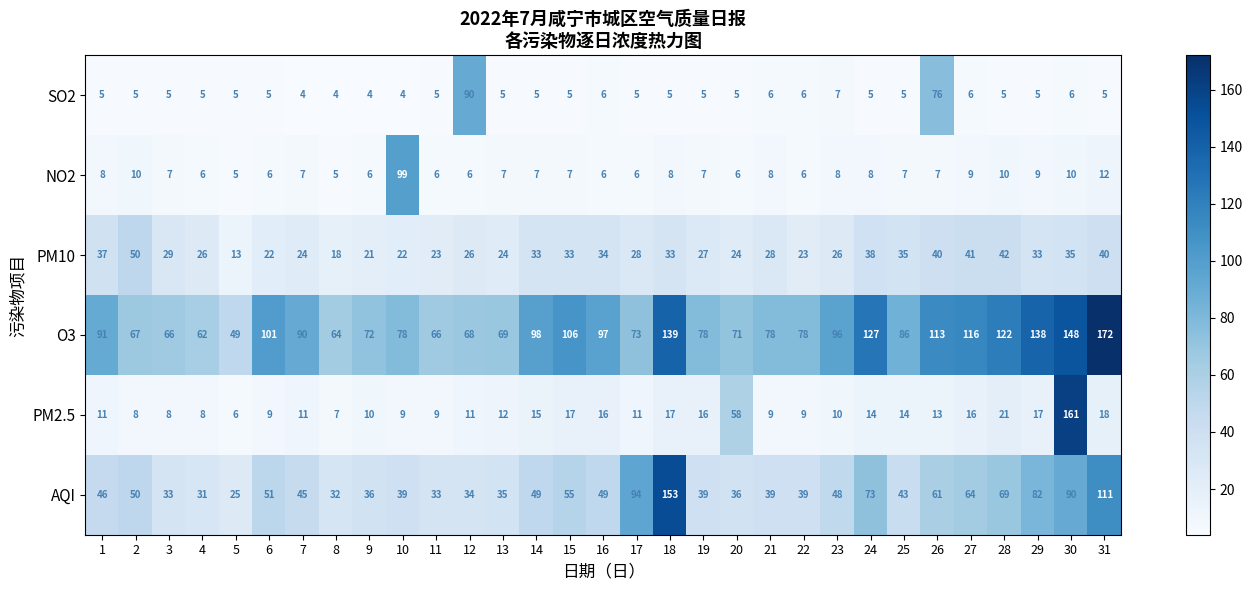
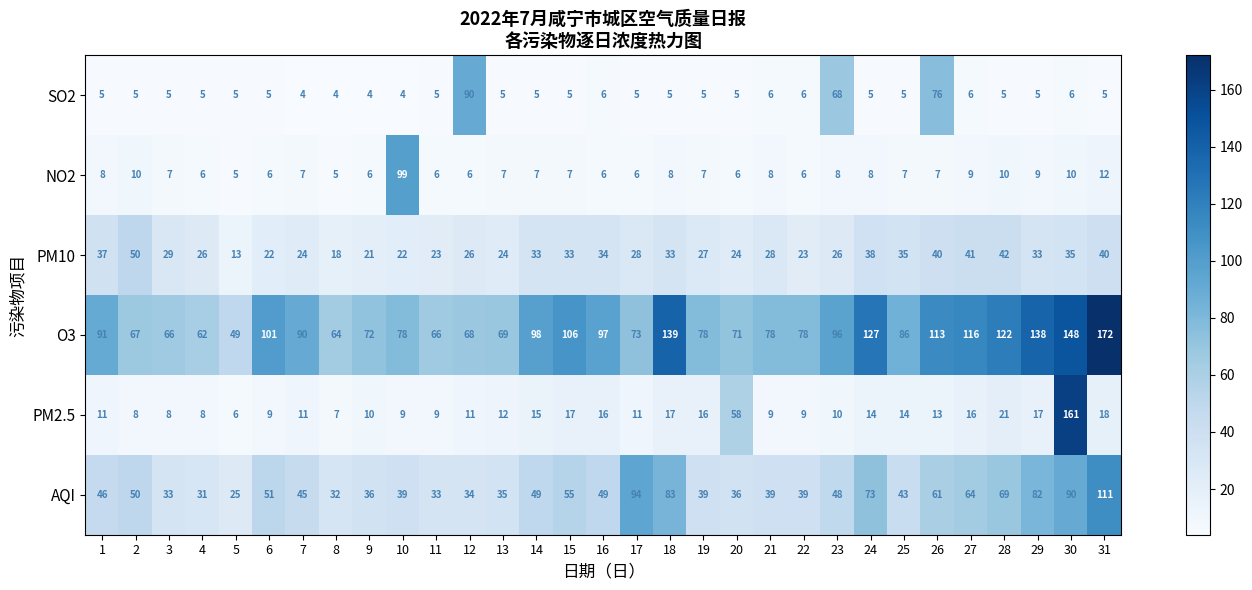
SO2, 23: 7 -> 68
AQI, 18: 153 -> 83
